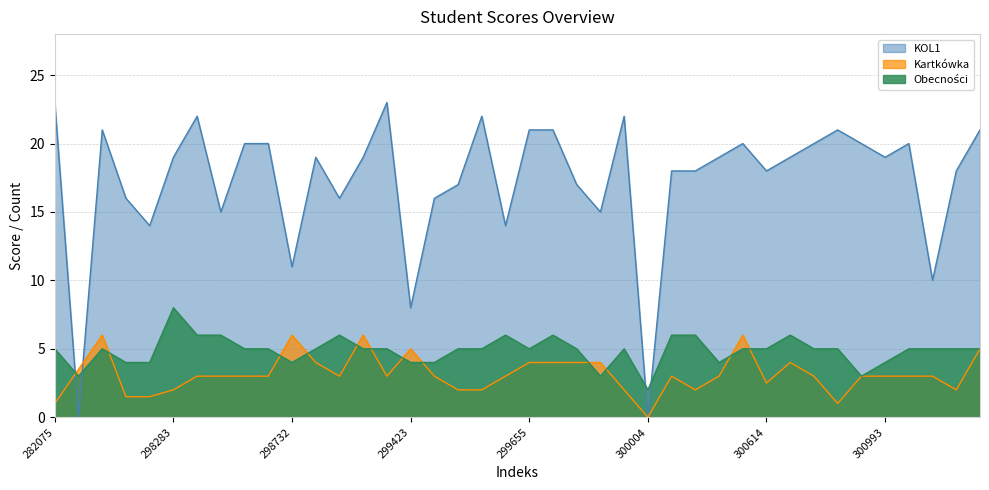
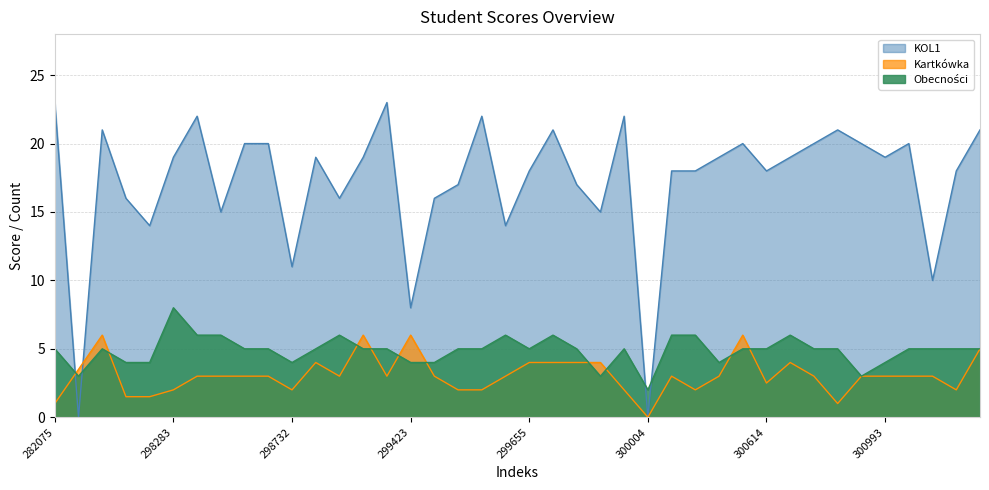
Kartkówka, 298732: 6 -> 2
Kartkówka, 299423: 5 -> 6
KOL1, 299655: 21 -> 18
